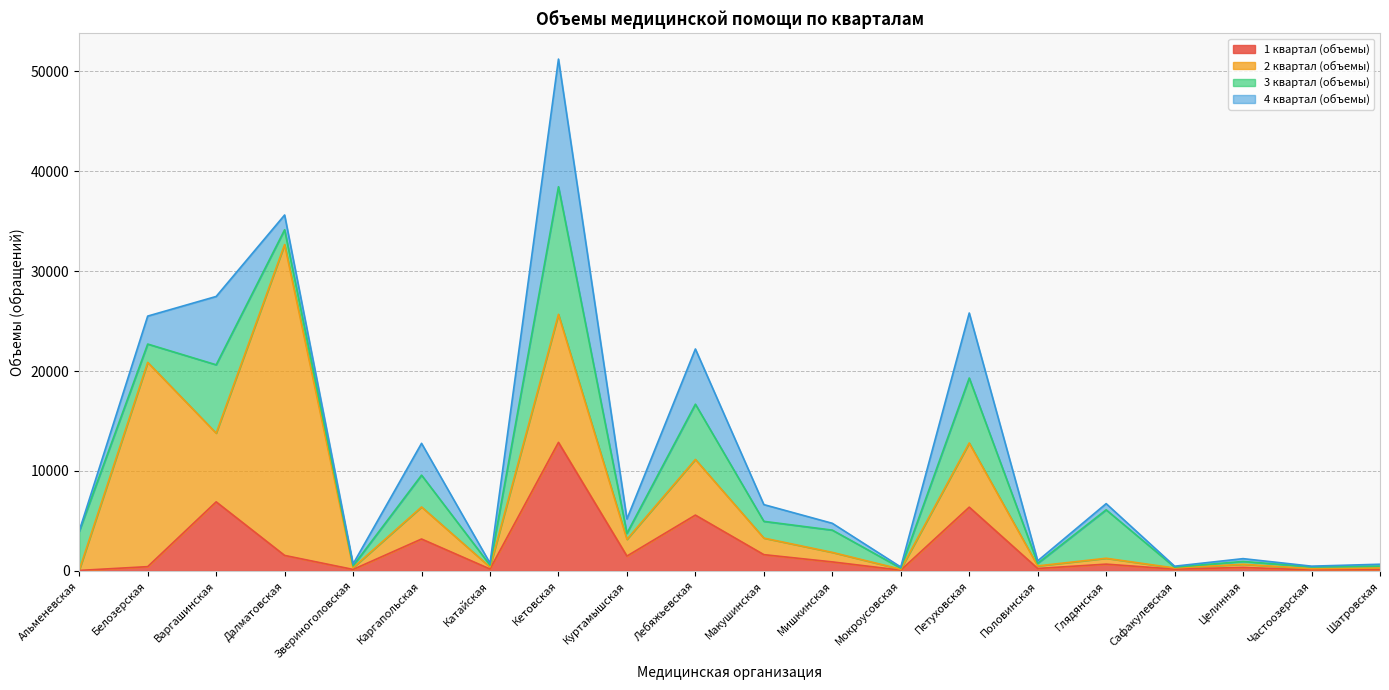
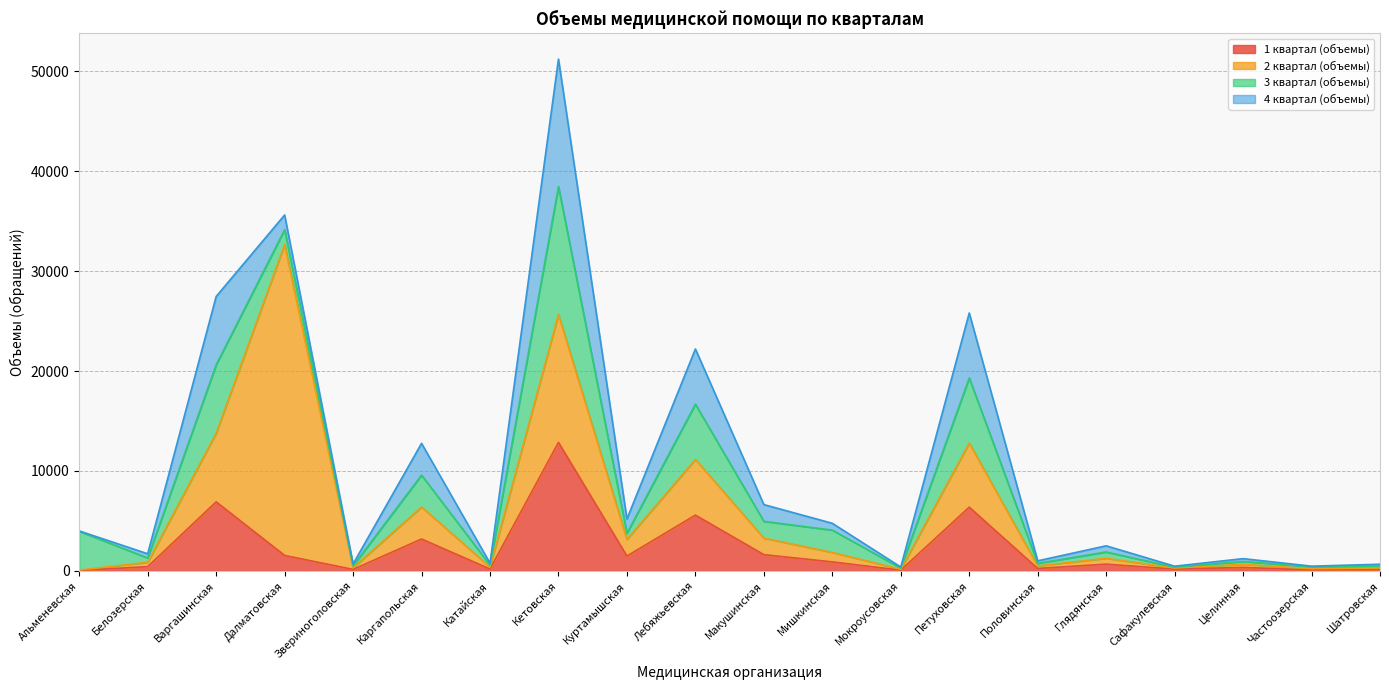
2 квартал (объемы), Белозерская: 20000 -> 0
3 квартал (объемы), Белозерская: 2000 -> 0
4 квартал (объемы), Белозерская: 3000 -> 0
3 квартал (объемы), Глядянская: 5000 -> 1000
